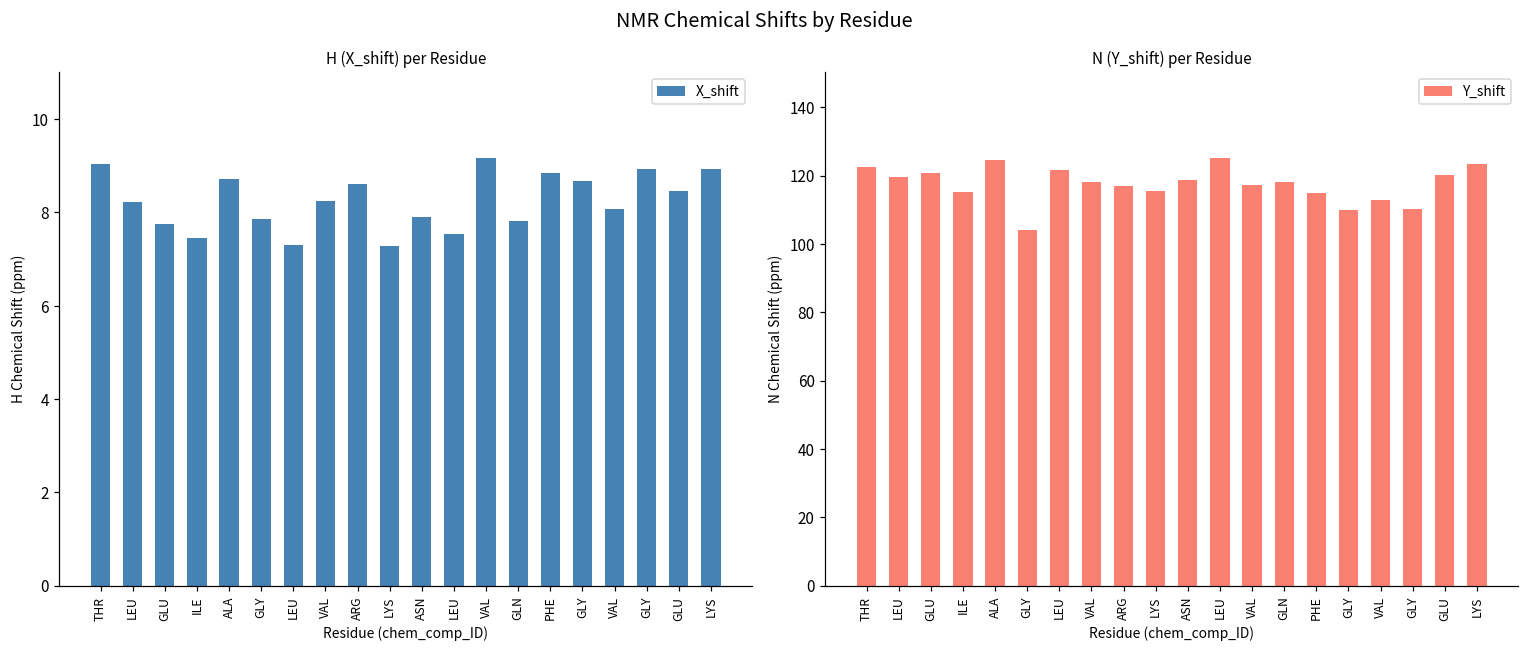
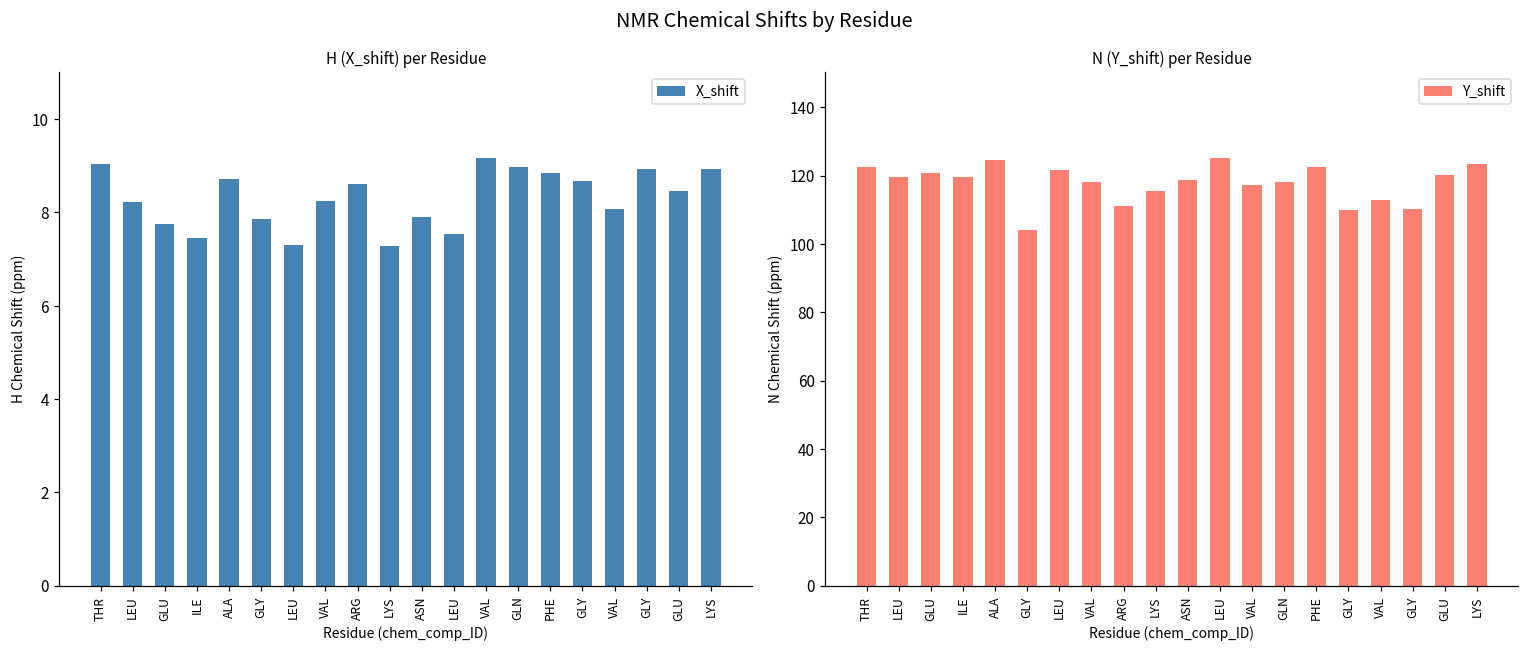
H (X_shift) per Residue, GLN: 7.8 -> 9.0
N (Y_shift) per Residue, ILE: 115 -> 120
N (Y_shift) per Residue, ARG: 117 -> 111
N (Y_shift) per Residue, PHE: 115 -> 123
